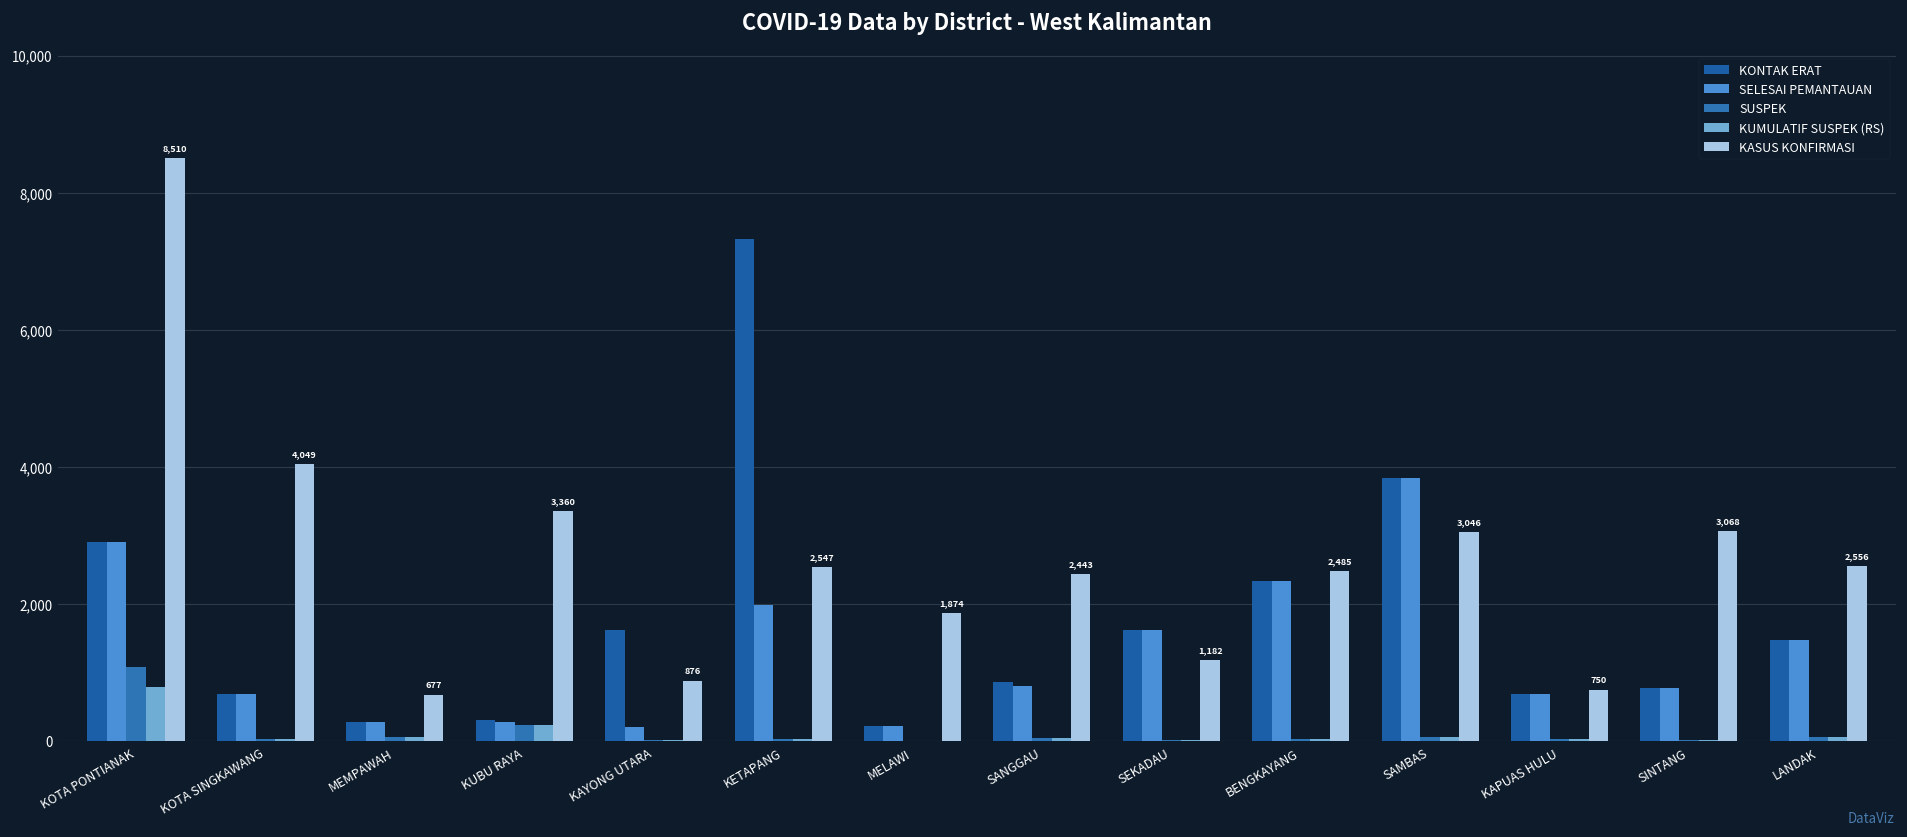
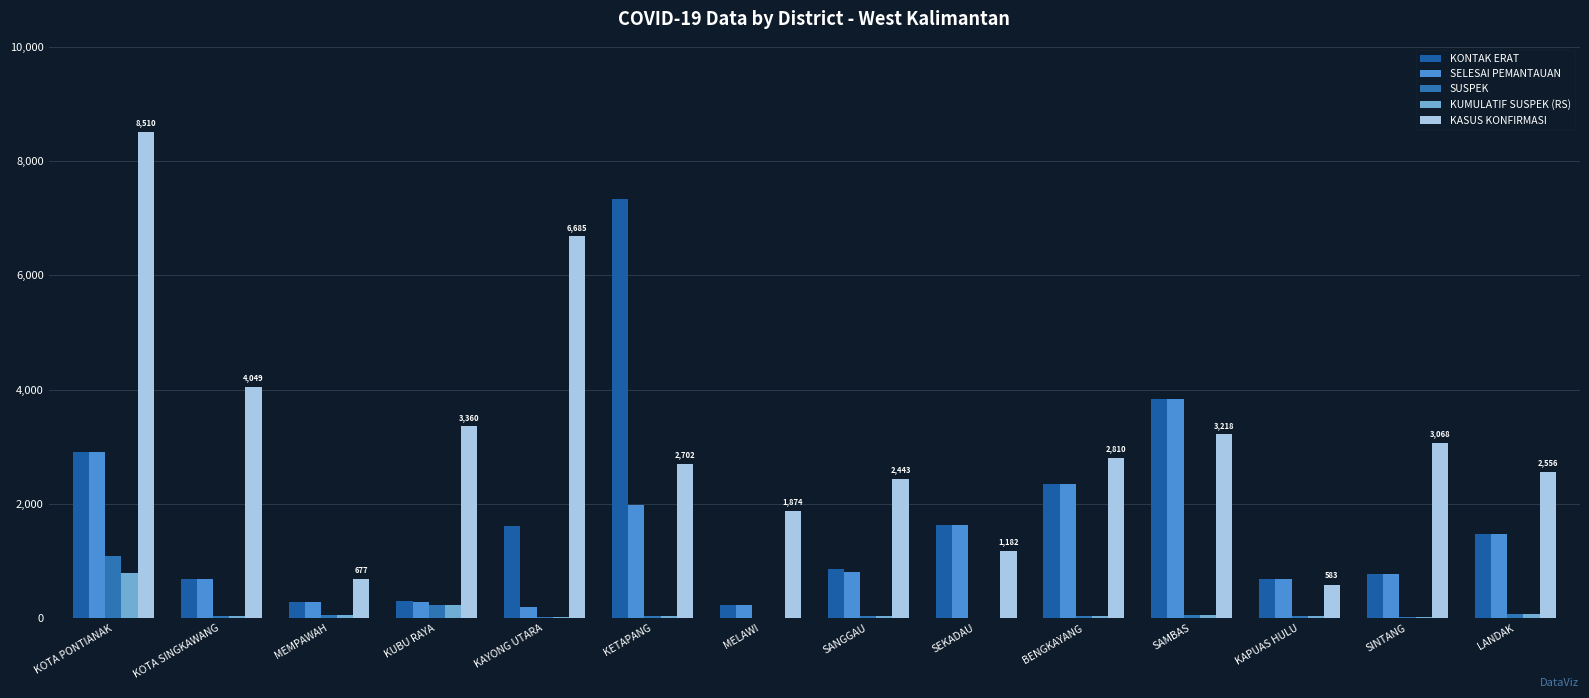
KASUS KONFIRMASI, KAYONG UTARA: 876 -> 6,685
KASUS KONFIRMASI, KETAPANG: 2,547 -> 2,702
KASUS KONFIRMASI, BENGKAYANG: 2,485 -> 2,810
KASUS KONFIRMASI, SAMBAS: 3,046 -> 3,218
KASUS KONFIRMASI, KAPUAS HULU: 750 -> 583
